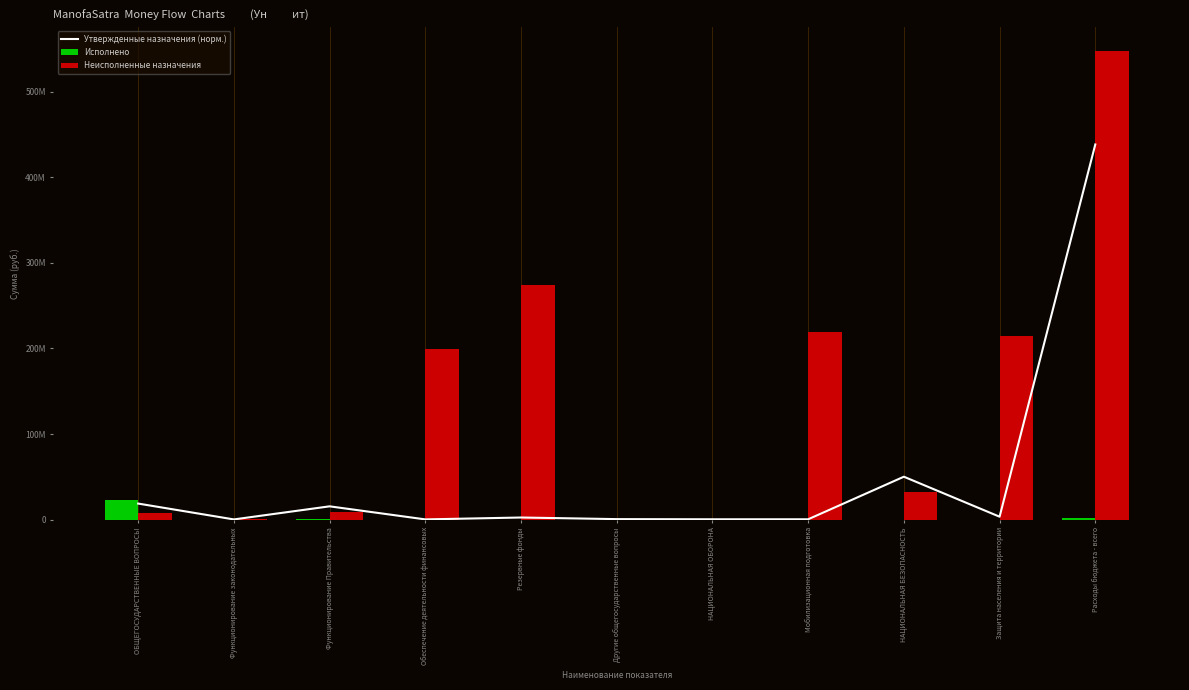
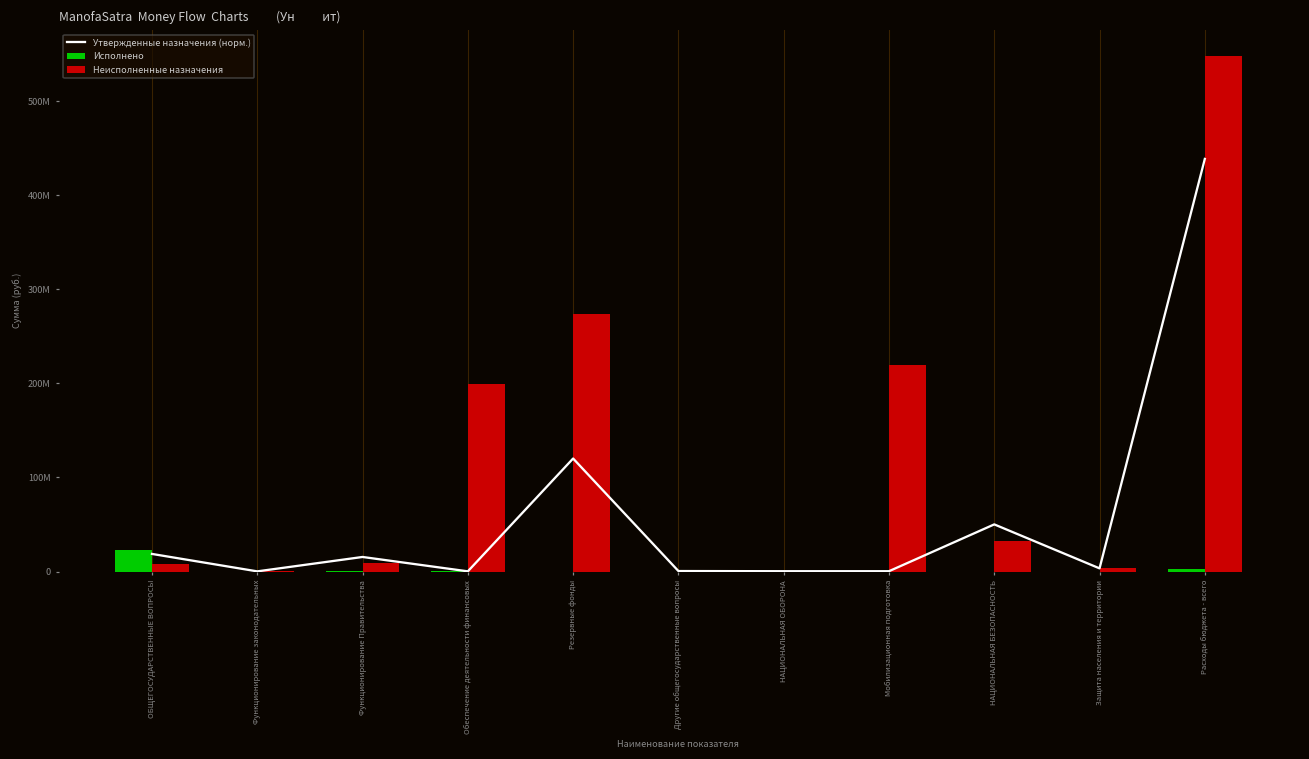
Утвержденные назначения (норм.), Резервные фонды: 0 -> 120000000
Неисполненные назначения, Защита населения и территории: 210000000 -> 0
